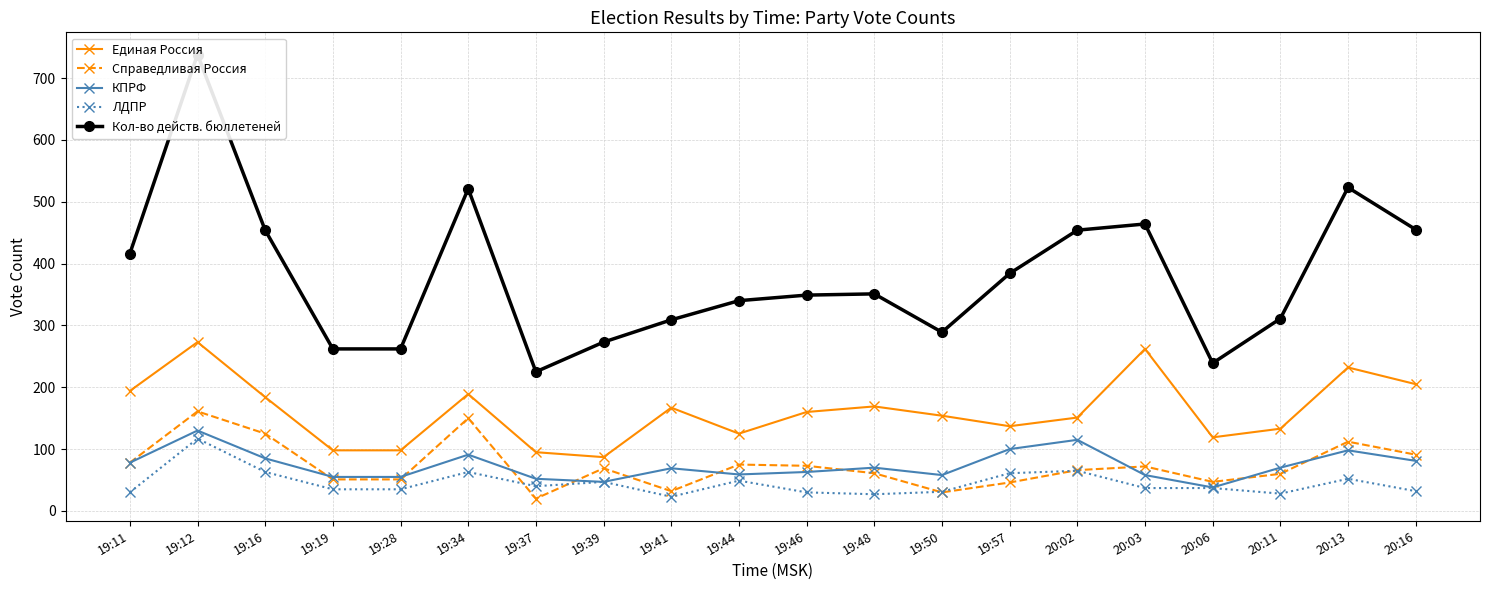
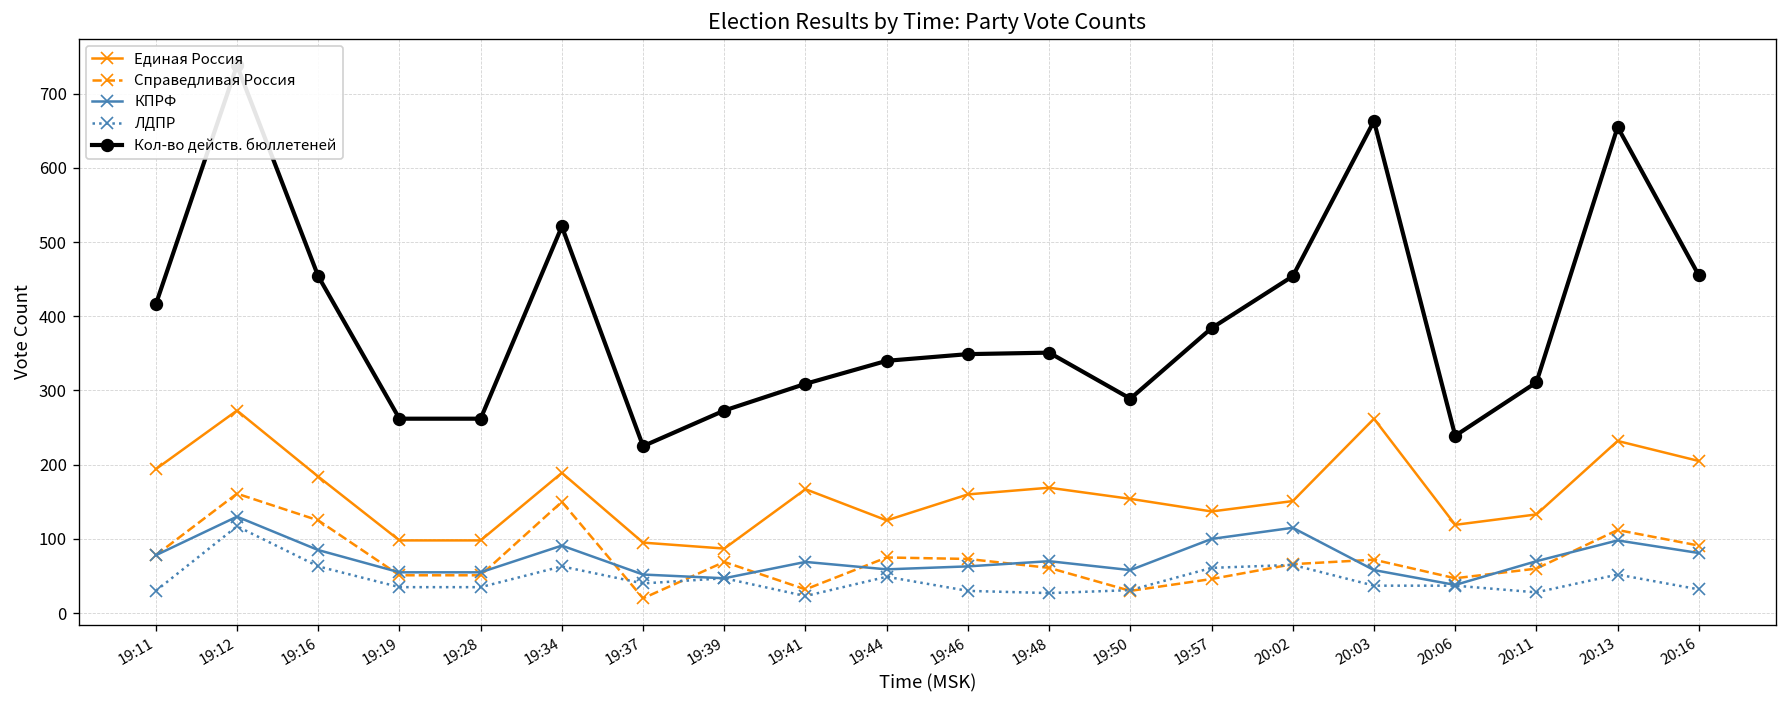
Кол-во действ. бюллетеней, 20:03: 460 -> 660
Кол-во действ. бюллетеней, 20:13: 520 -> 660
